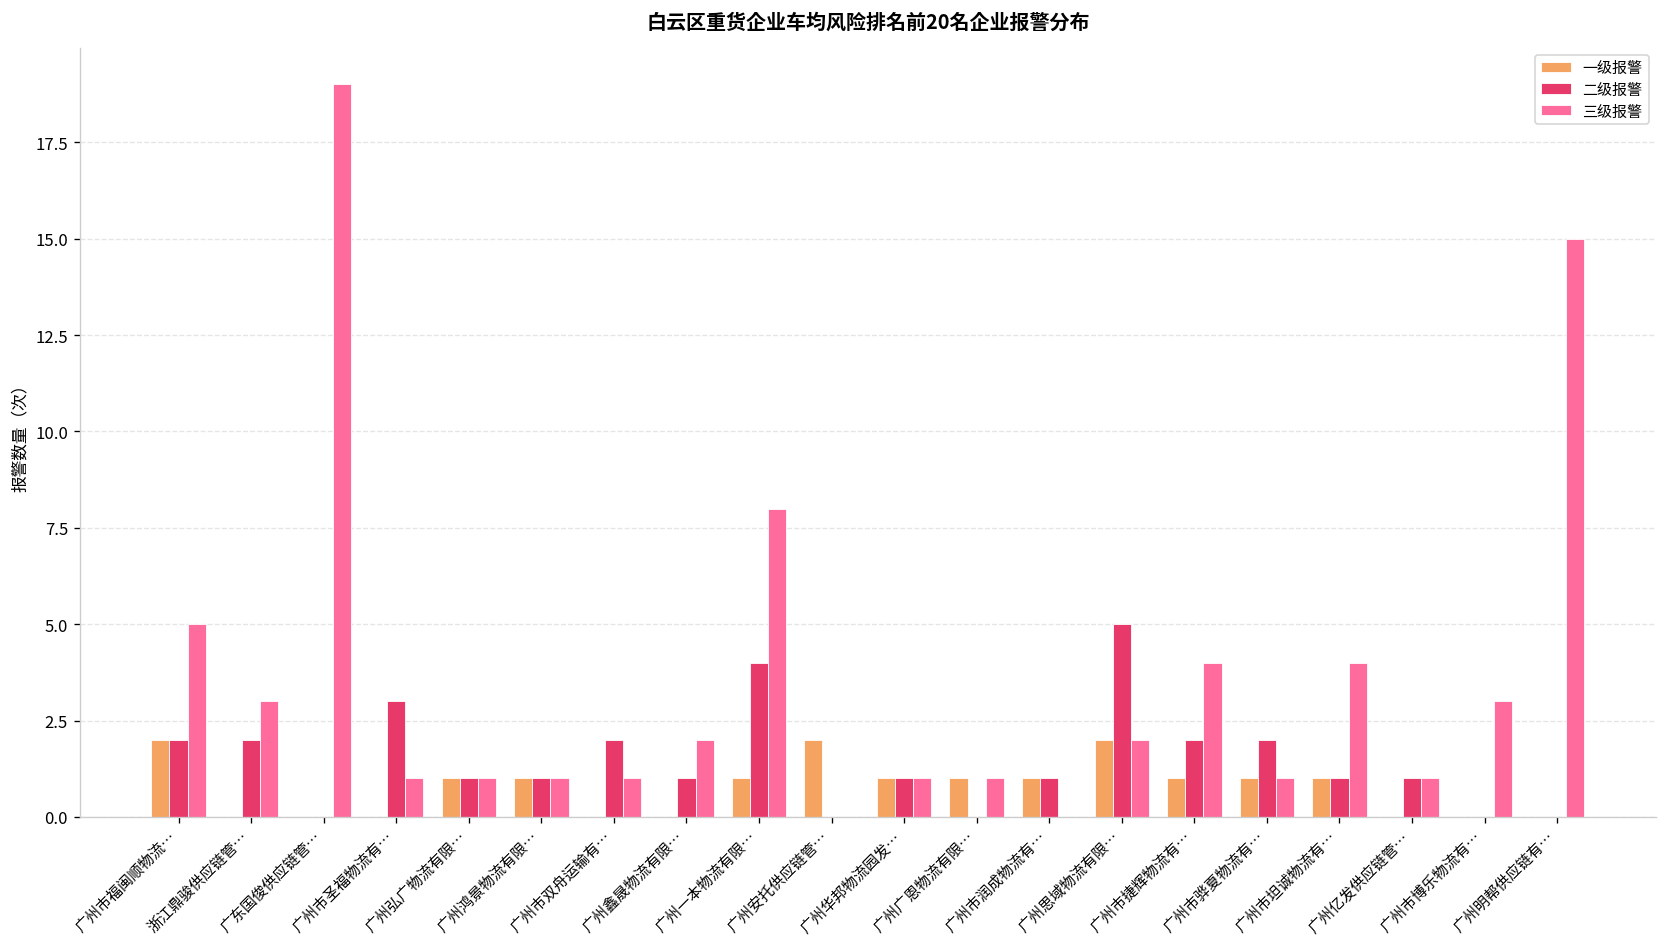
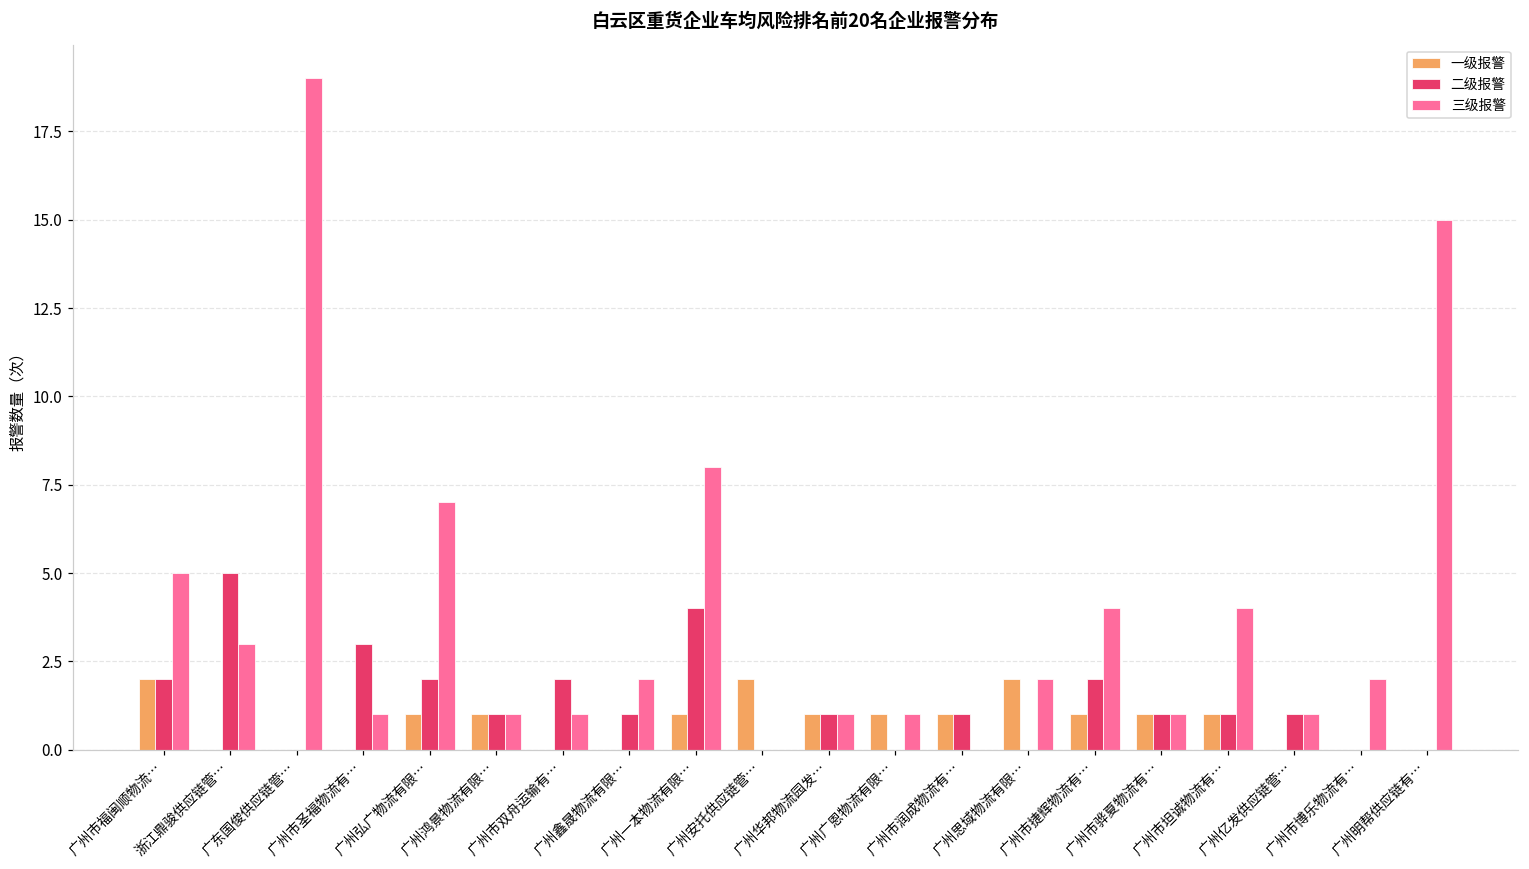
二级报警, 浙江鼎骏供应链管…: 2 -> 5
二级报警, 广州弘广物流有限…: 1 -> 2
三级报警, 广州弘广物流有限…: 1 -> 7
二级报警, 广州思域物流有限…: 5 -> 0
二级报警, 广州市骅夏物流有…: 2 -> 1
三级报警, 广州市博乐物流有…: 3 -> 2
